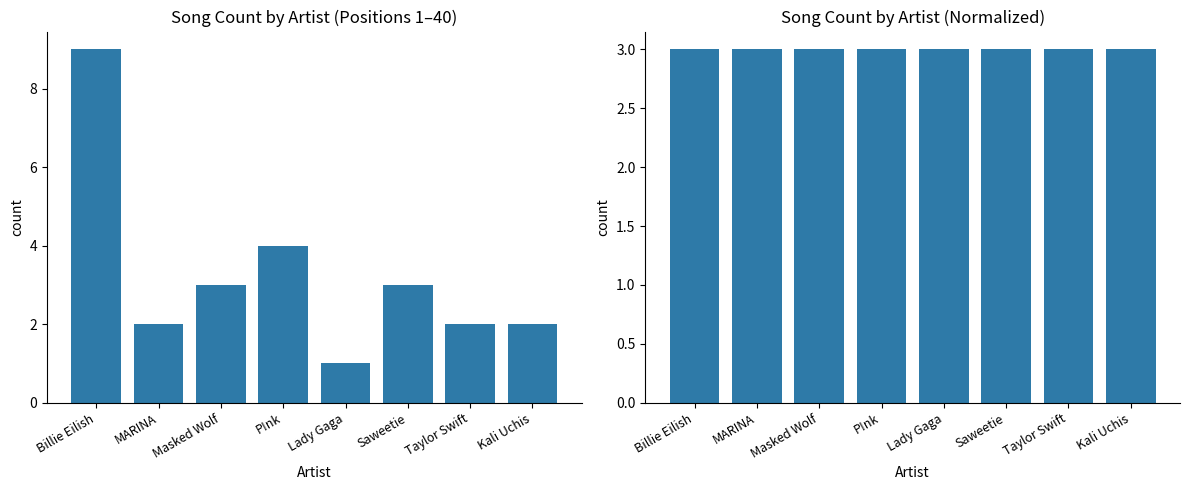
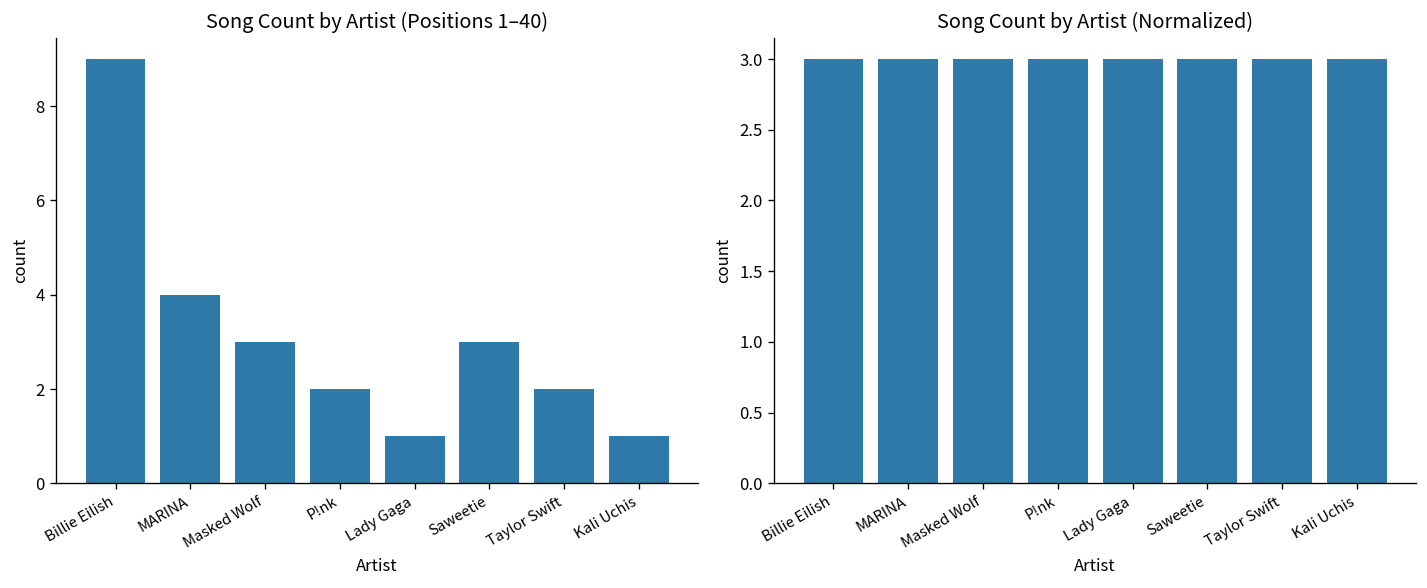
Song Count by Artist (Positions 1–40), MARINA: 2 -> 4
Song Count by Artist (Positions 1–40), P!nk: 4 -> 2
Song Count by Artist (Positions 1–40), Kali Uchis: 2 -> 1
